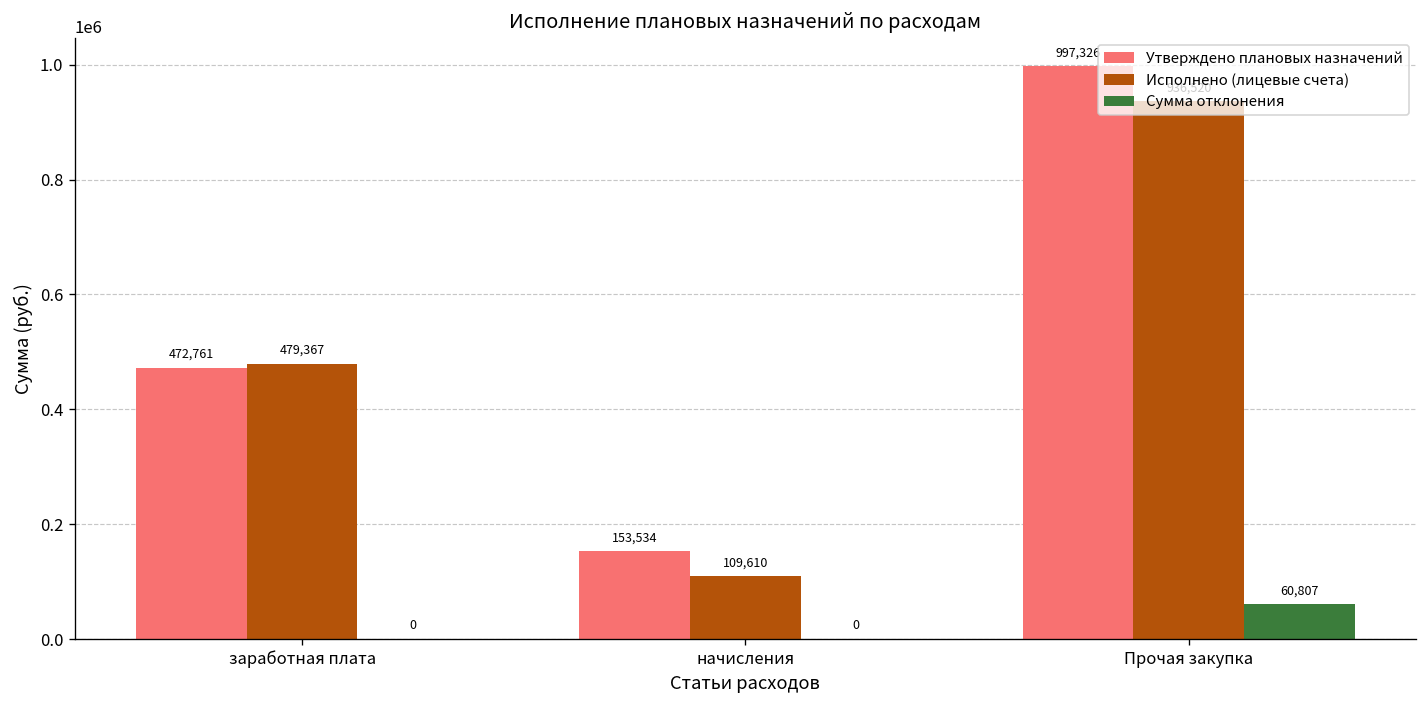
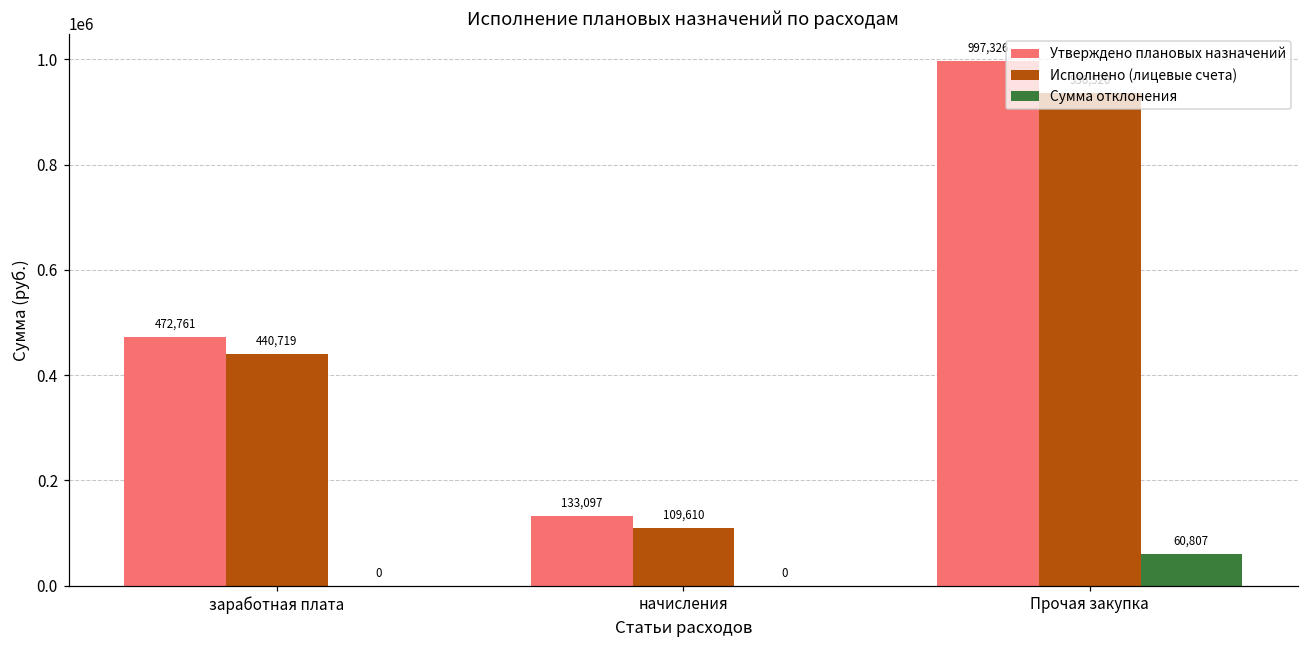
Исполнено (лицевые счета), заработная плата: 479,367 -> 440,719
Утверждено плановых назначений, начисления: 153,534 -> 133,097
